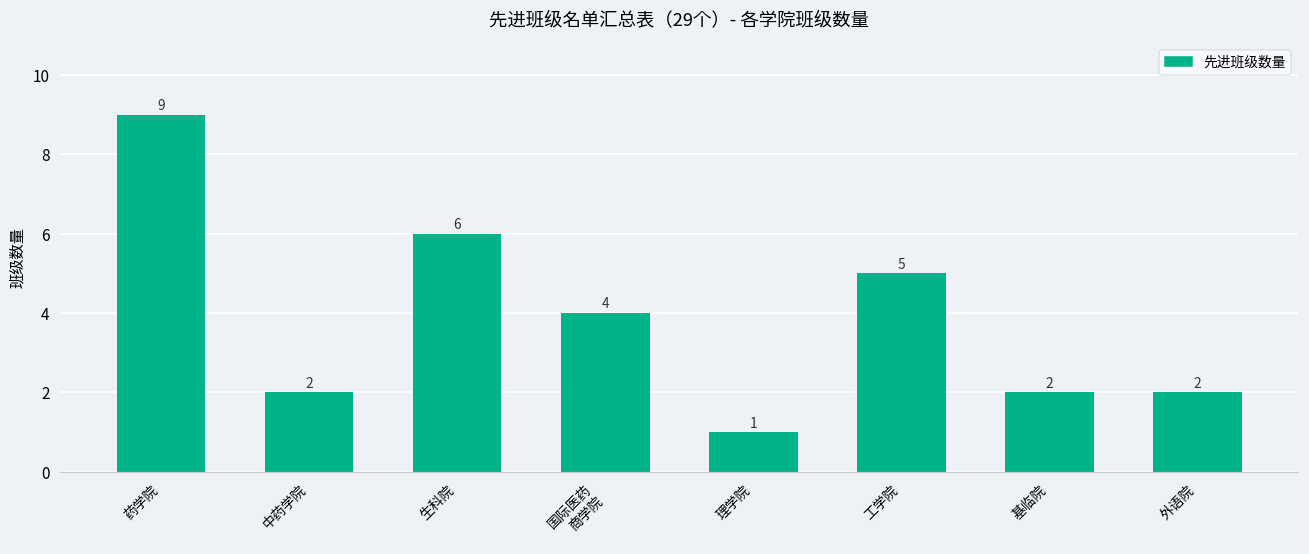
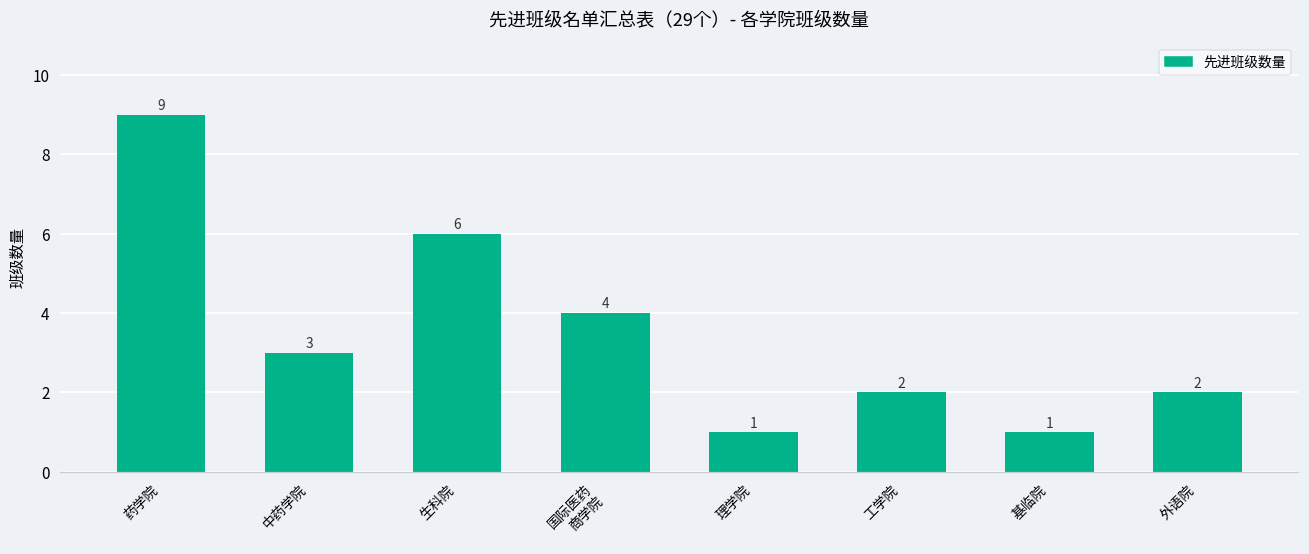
中药学院: 2 -> 3
工学院: 5 -> 2
基临院: 2 -> 1
